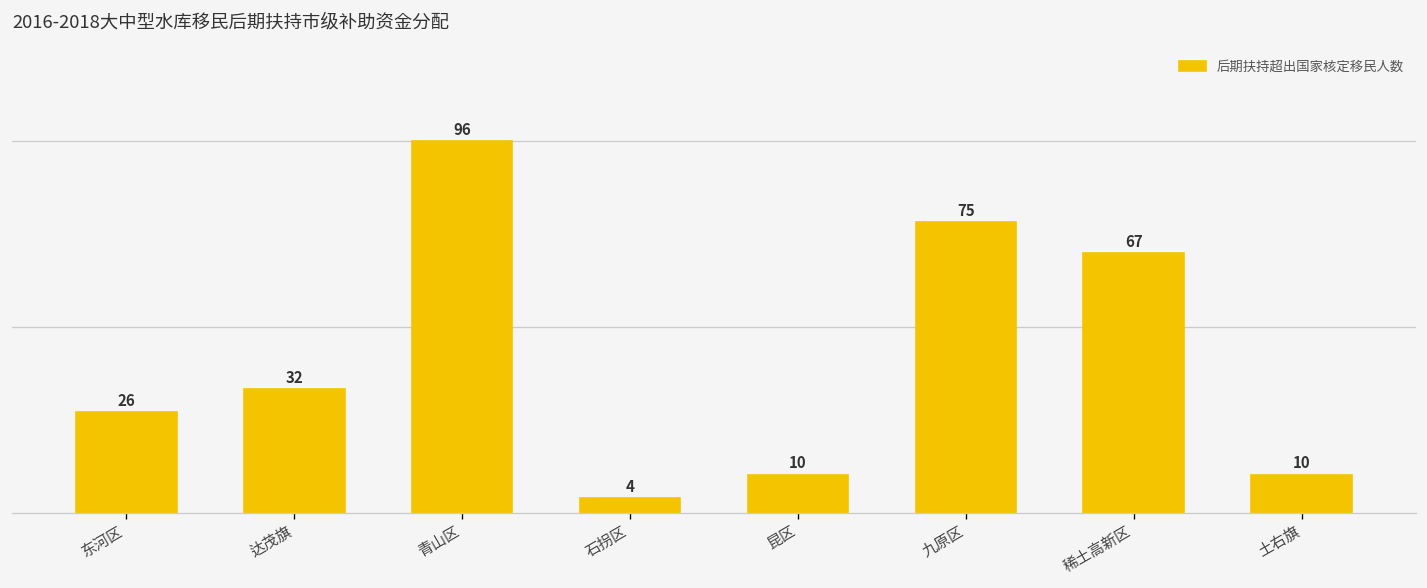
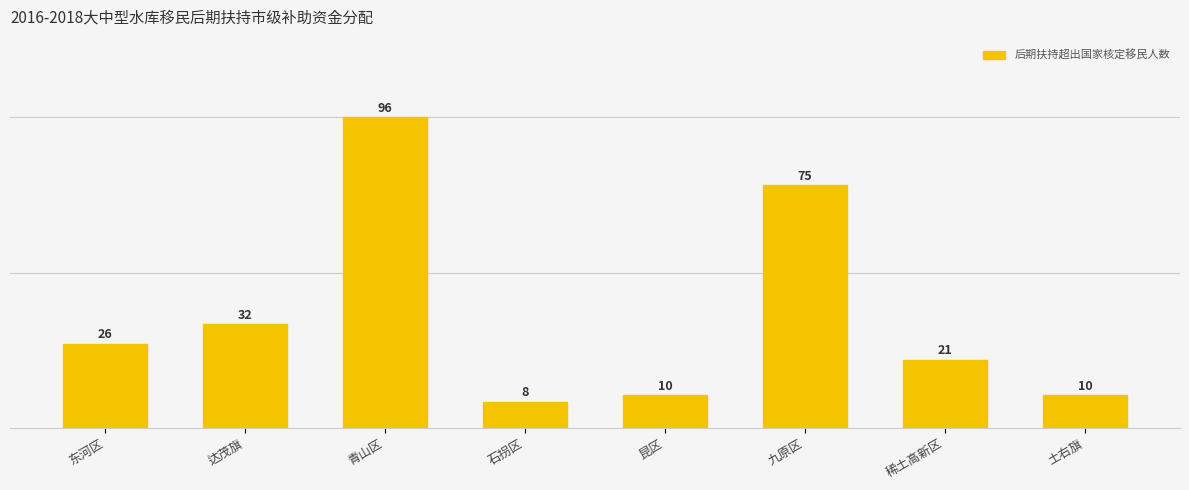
石拐区: 4 -> 8
稀土高新区: 67 -> 21
